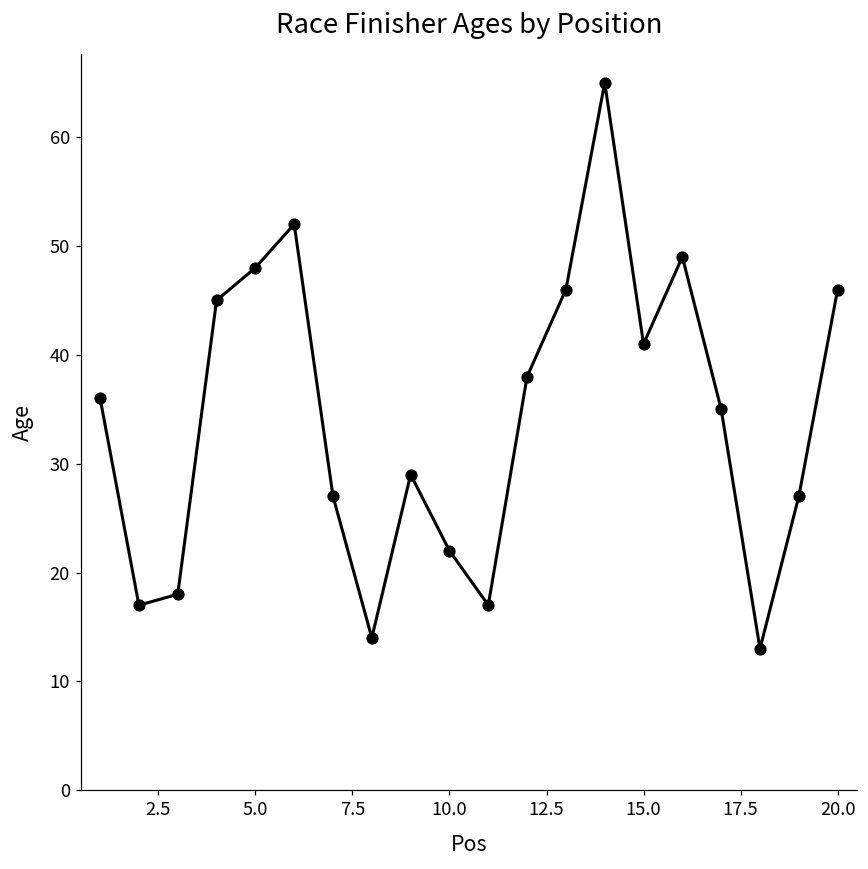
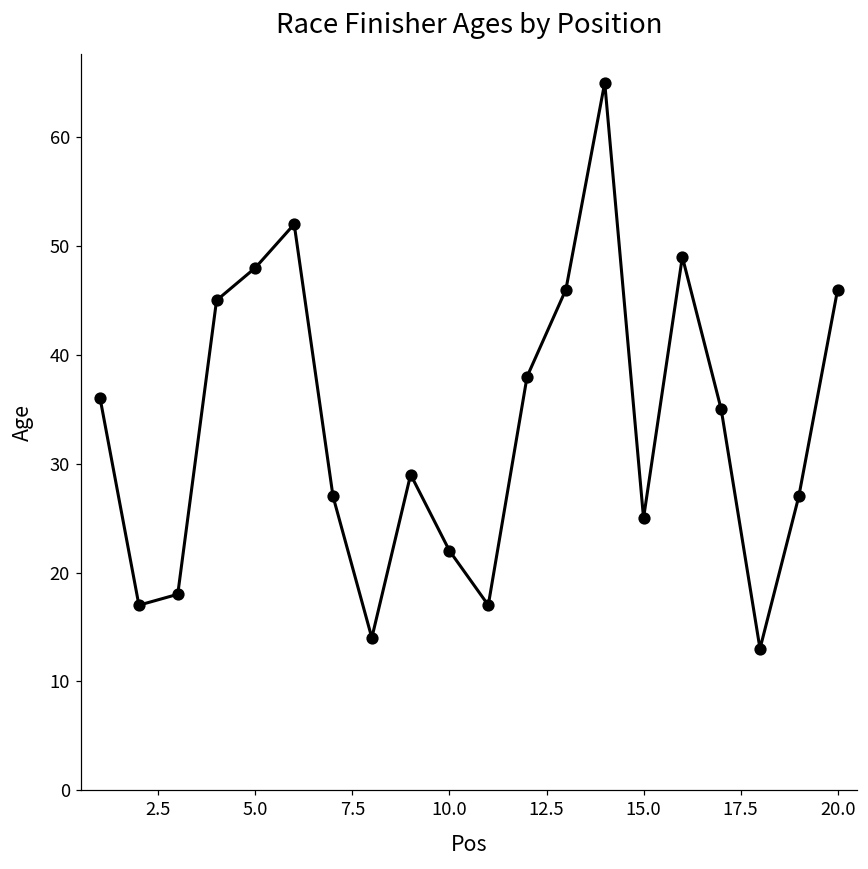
15.0: 41 -> 25
